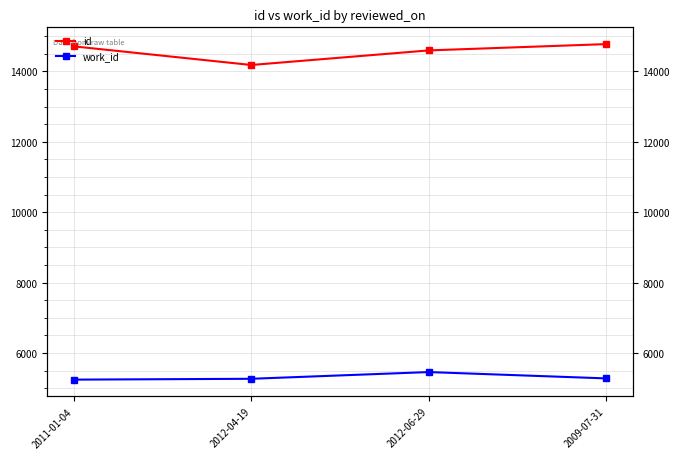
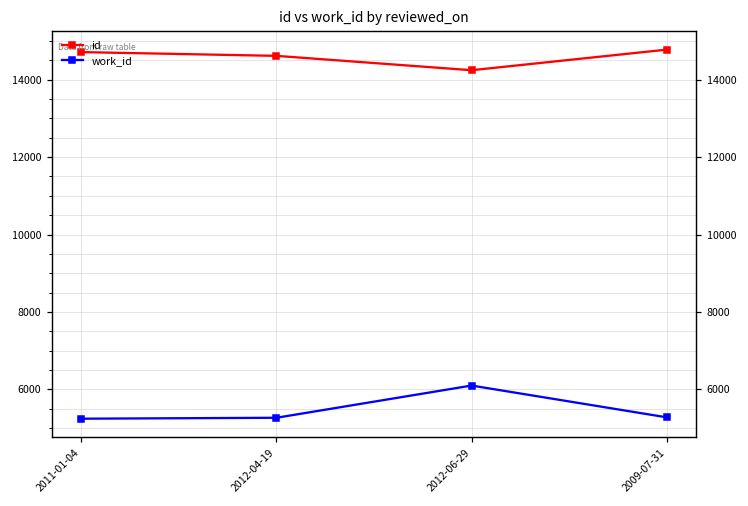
id, 2012-04-19: 14200 -> 14600
id, 2012-06-29: 14600 -> 14200
work_id, 2012-06-29: 5500 -> 6100
